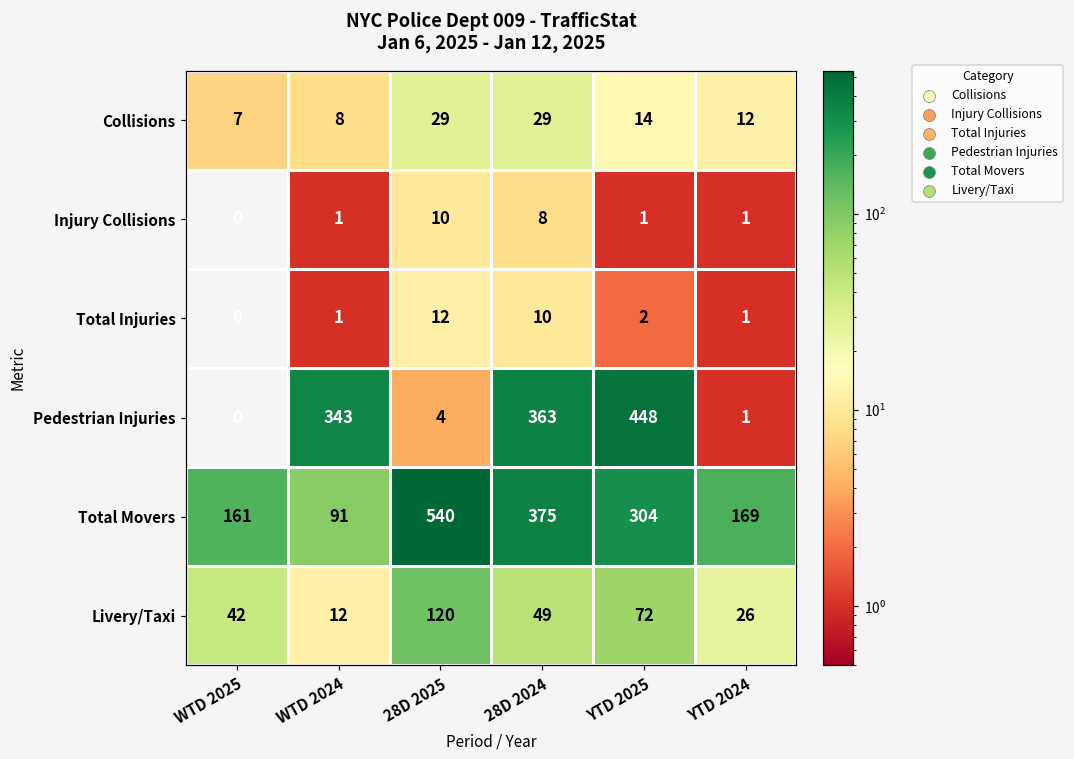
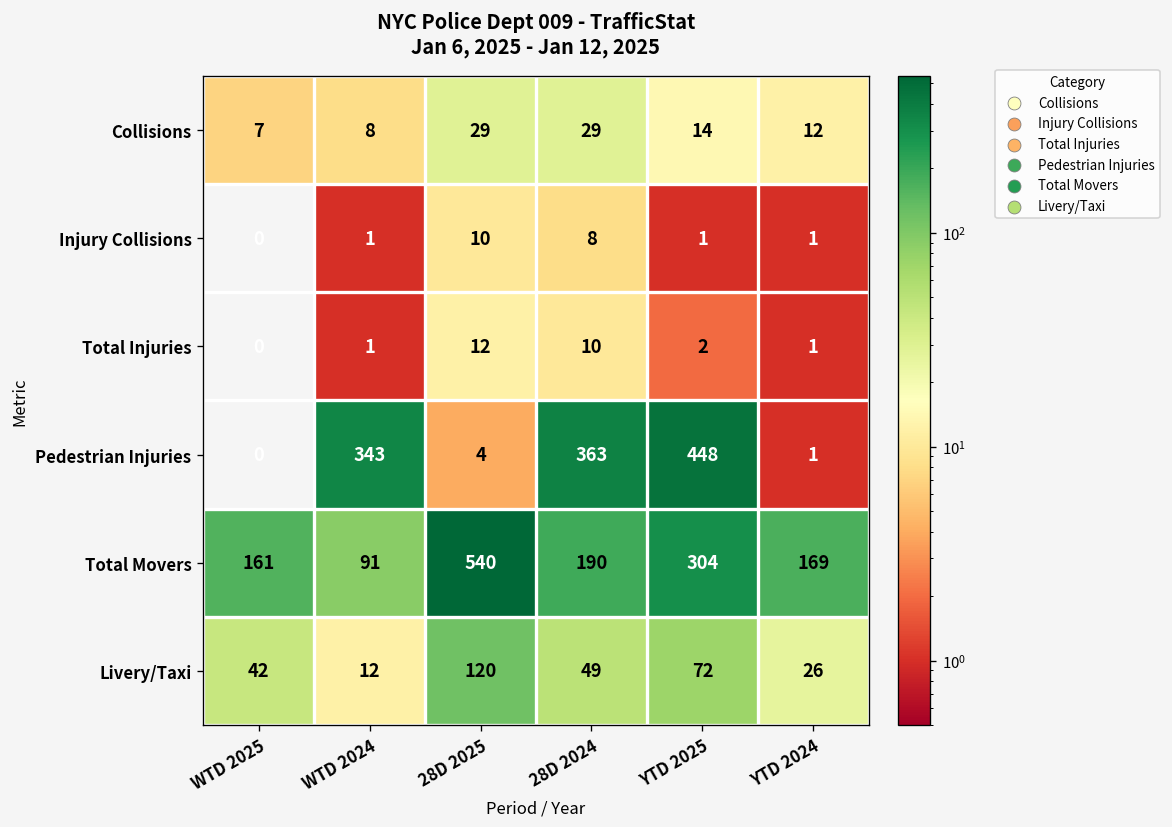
Total Movers, 28D 2024: 375 -> 190
